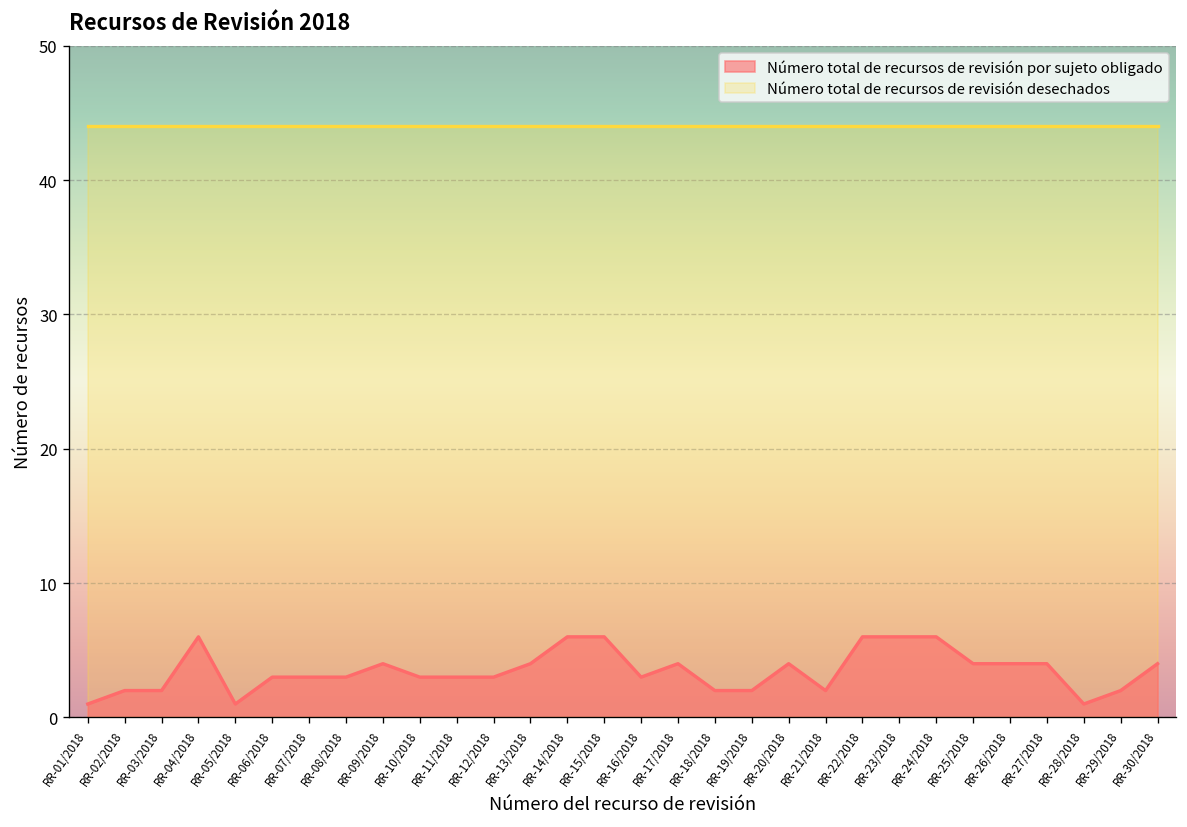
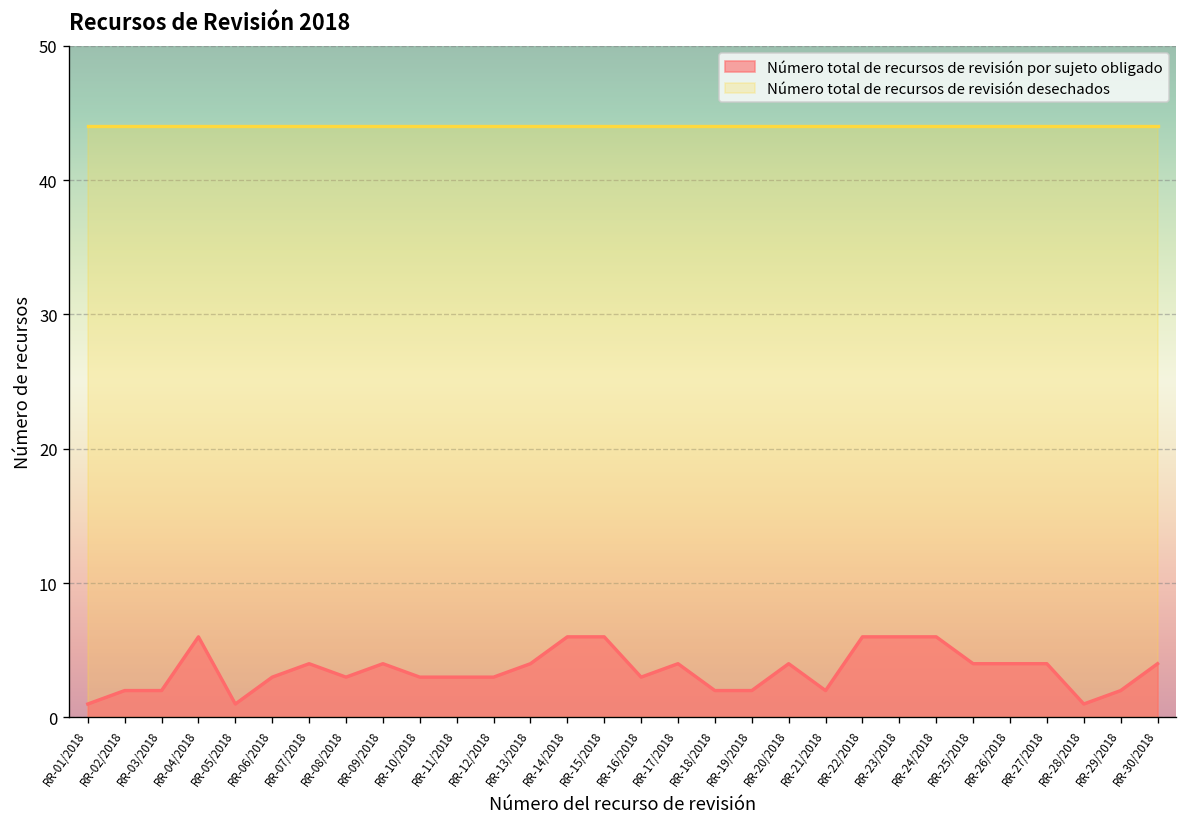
Número total de recursos de revisión por sujeto obligado, RR-07/2018: 3 -> 4
